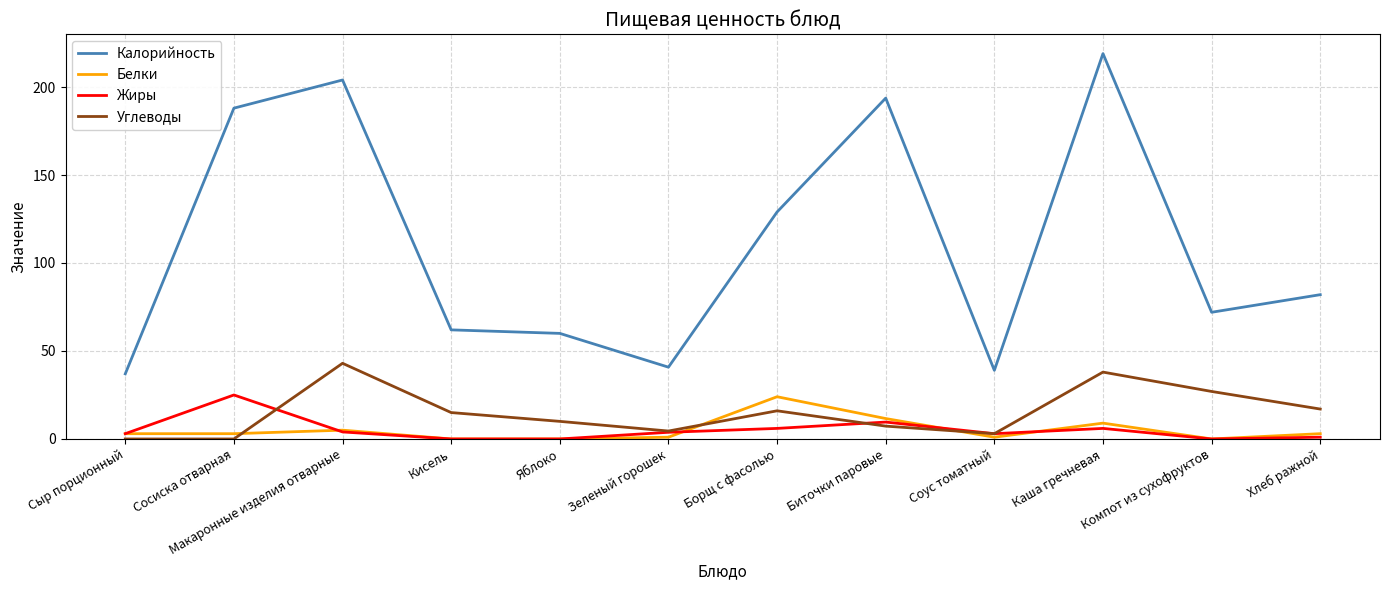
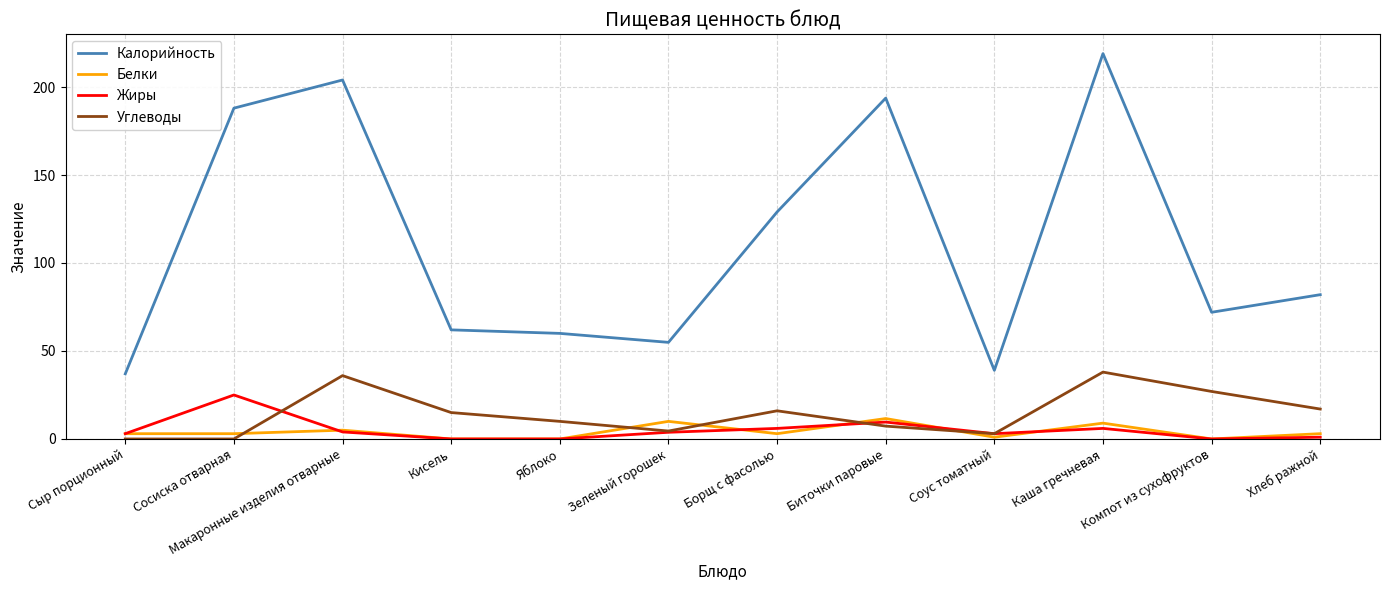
Углеводы, Макаронные изделия отварные: 43 -> 36
Калорийность, Зеленый горошек: 41 -> 55
Белки, Зеленый горошек: 1 -> 10
Белки, Борщ с фасолью: 24 -> 3
